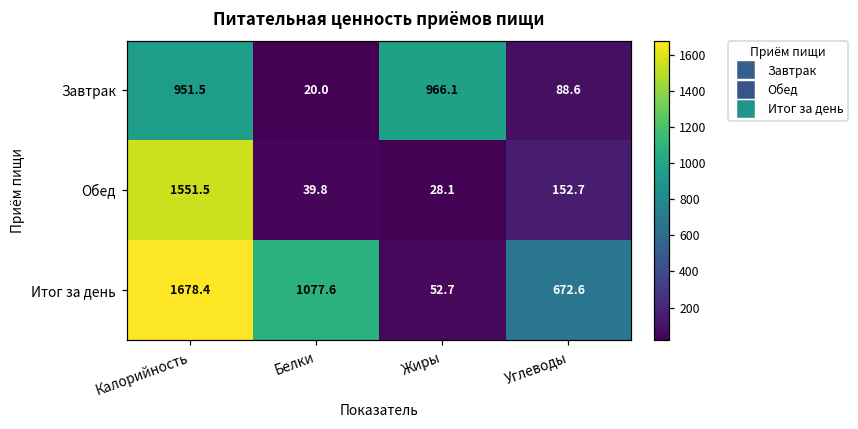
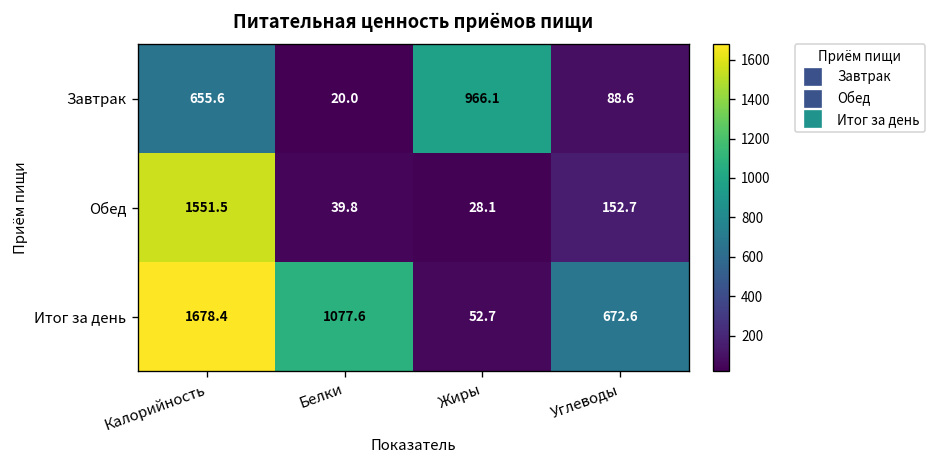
Завтрак, Калорийность: 951.5 -> 655.6
